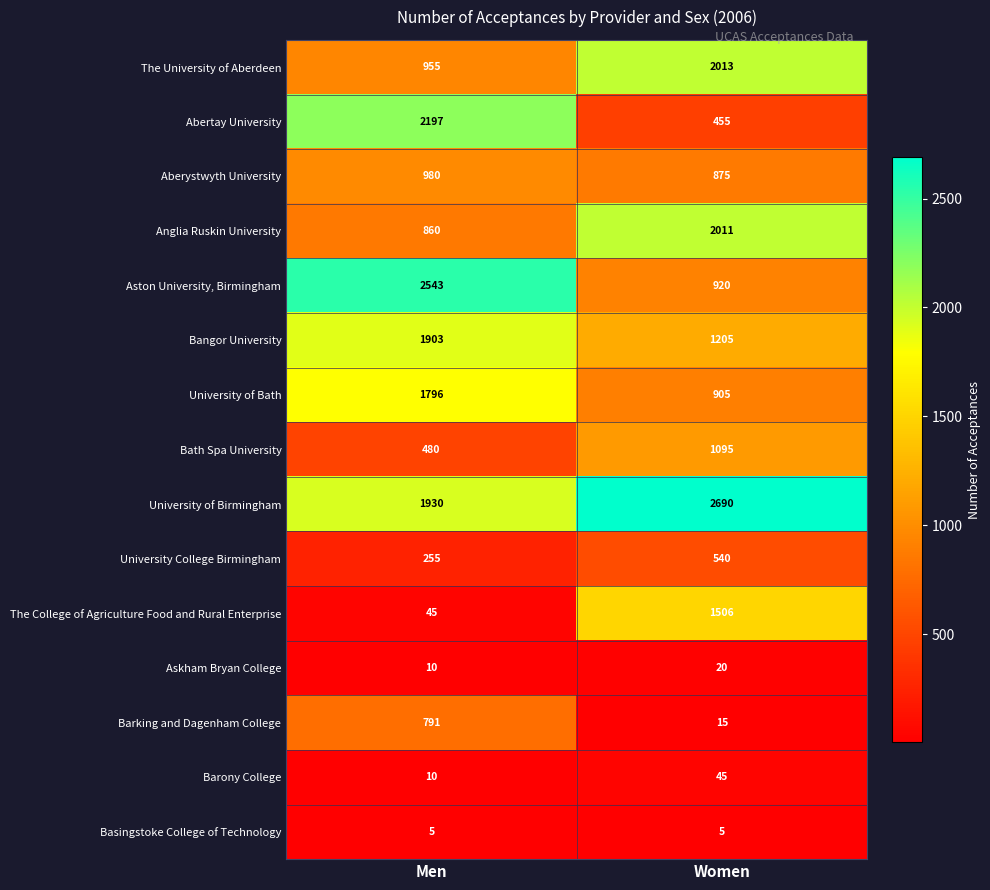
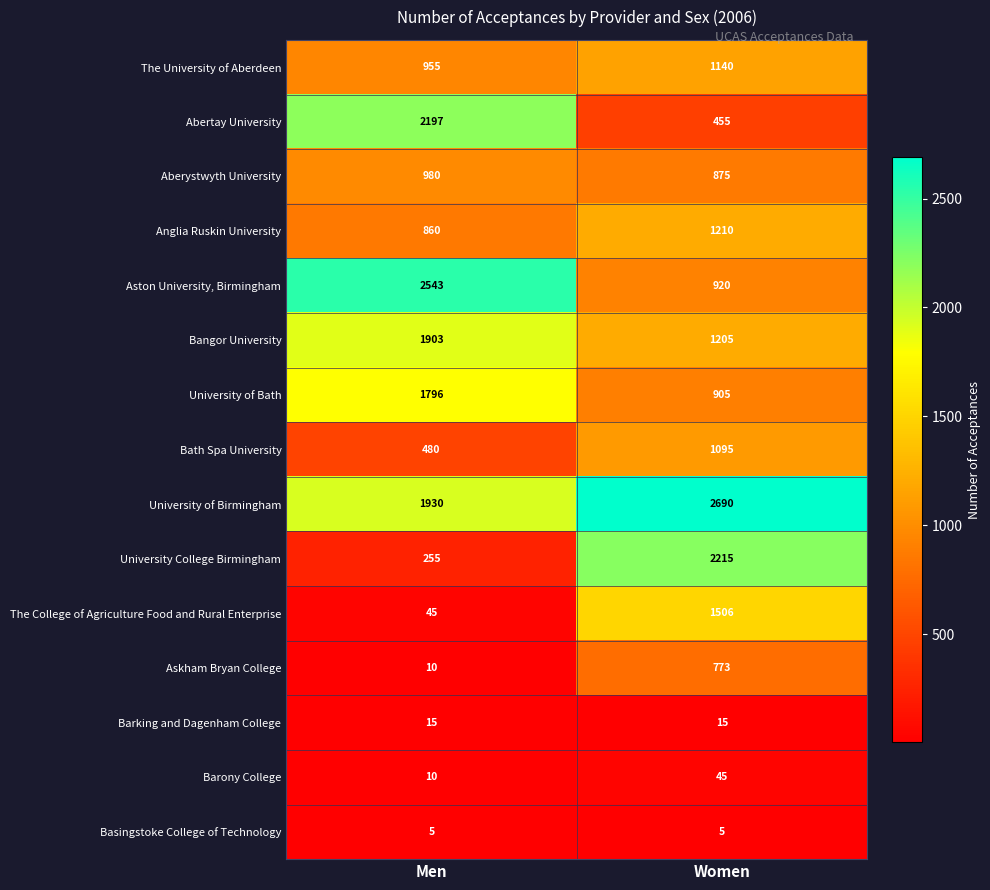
The University of Aberdeen, Women: 2013 -> 1140
Anglia Ruskin University, Women: 2011 -> 1210
University College Birmingham, Women: 540 -> 2215
Askham Bryan College, Women: 20 -> 773
Barking and Dagenham College, Men: 791 -> 15
